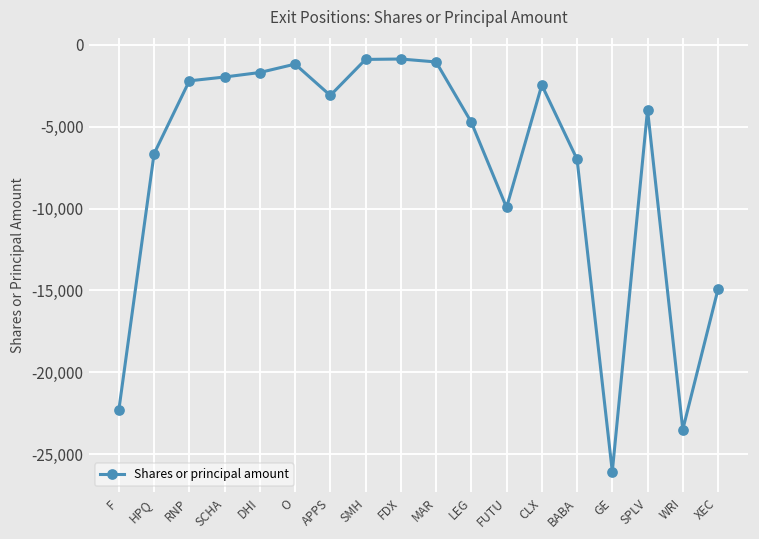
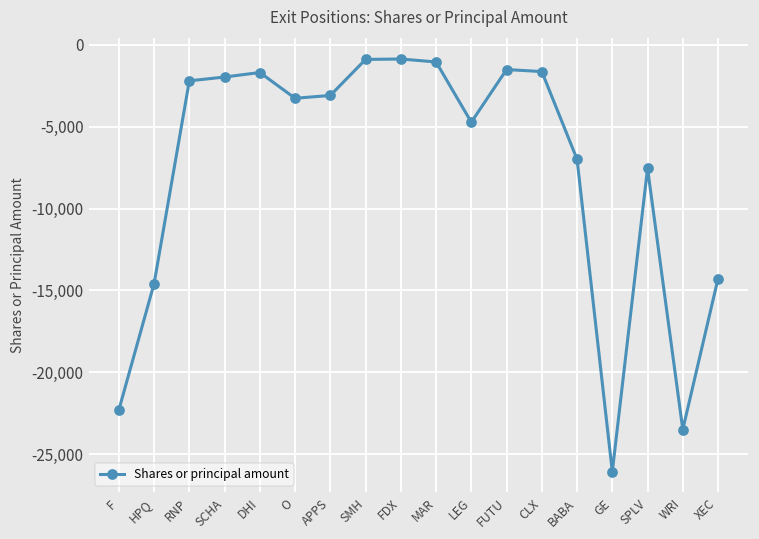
HPQ: -6,700 -> -14,600
O: -1,200 -> -3,300
FUTU: -9,900 -> -1,500
CLX: -2,500 -> -1,600
SPLV: -4,000 -> -7,600
XEC: -14,900 -> -14,300
